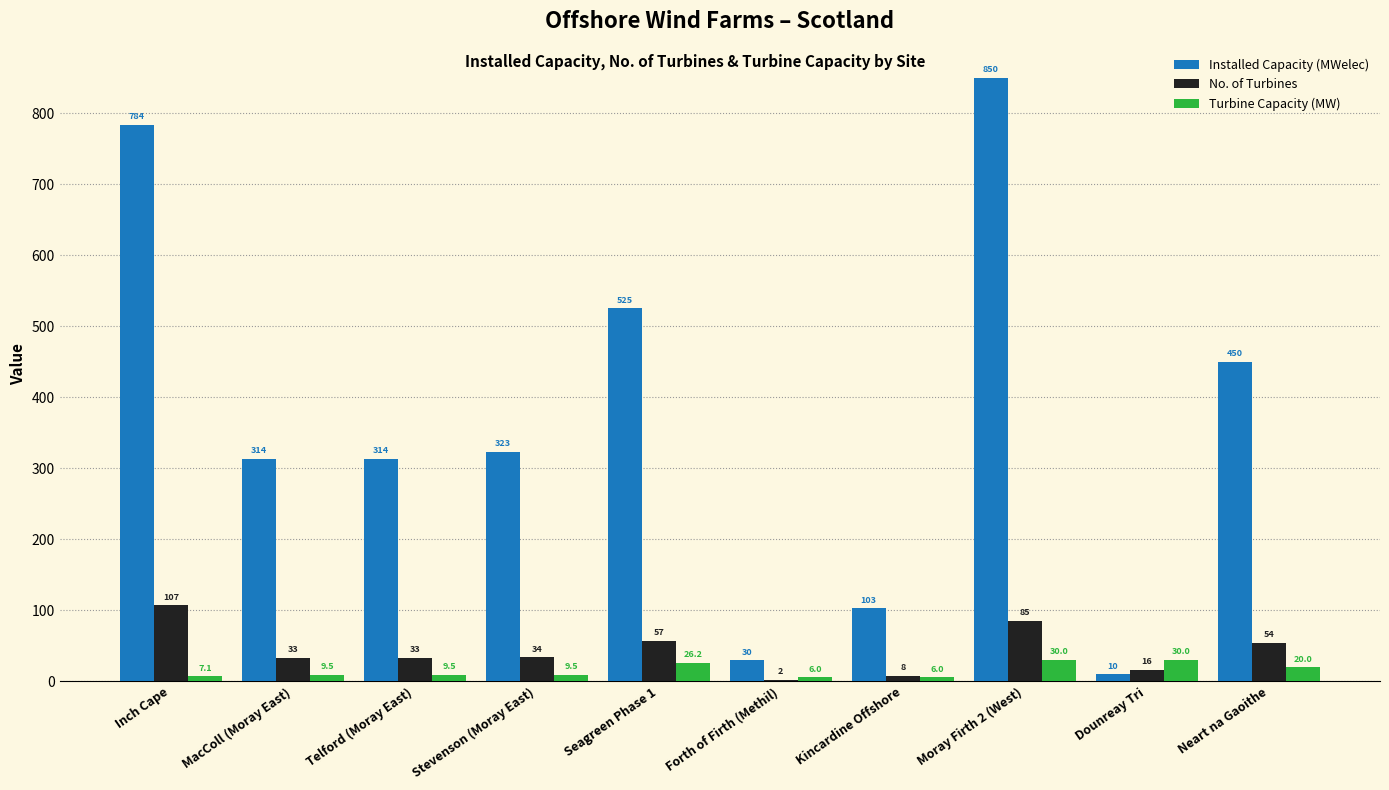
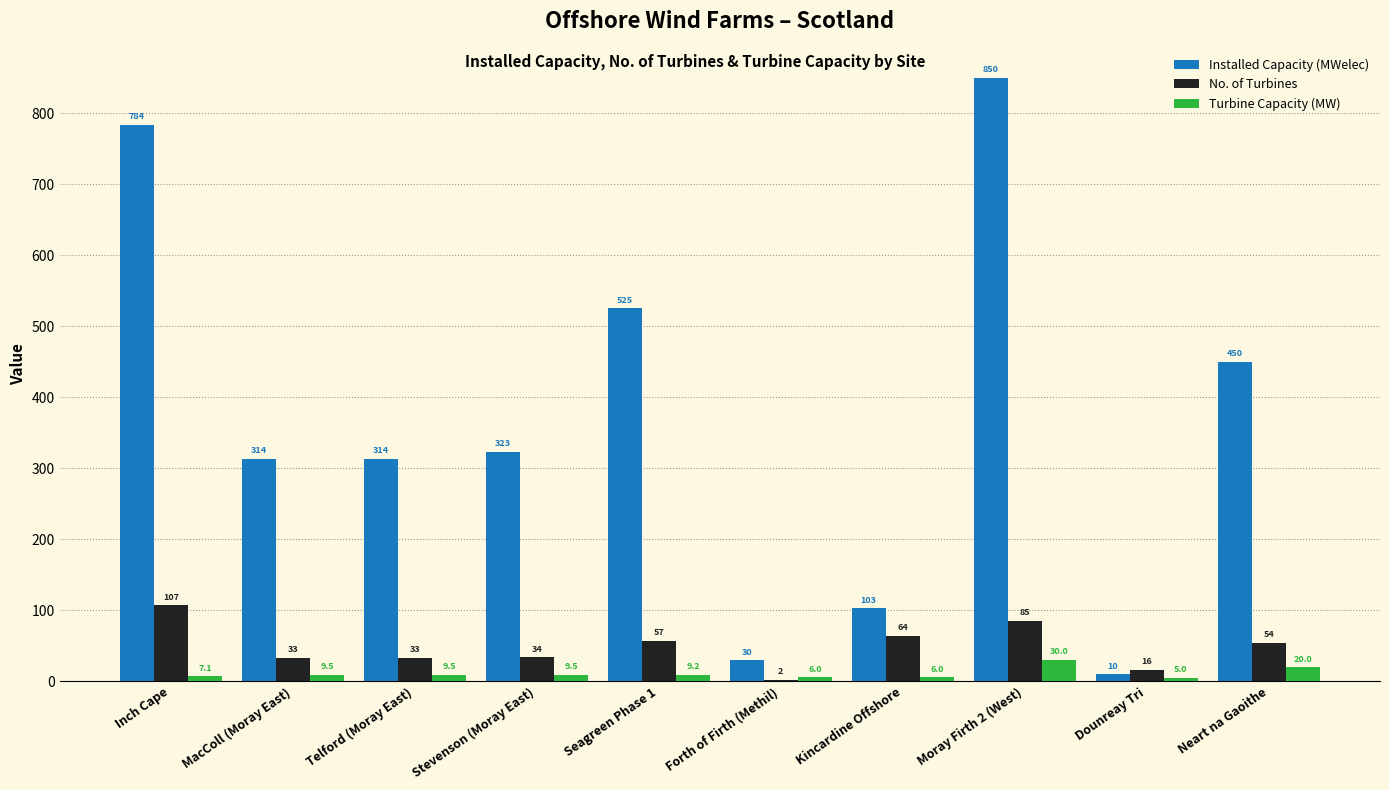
Turbine Capacity (MW), Seagreen Phase 1: 26.2 -> 9.2
No. of Turbines, Kincardine Offshore: 8 -> 64
Turbine Capacity (MW), Dounreay Tri: 30.0 -> 5.0
